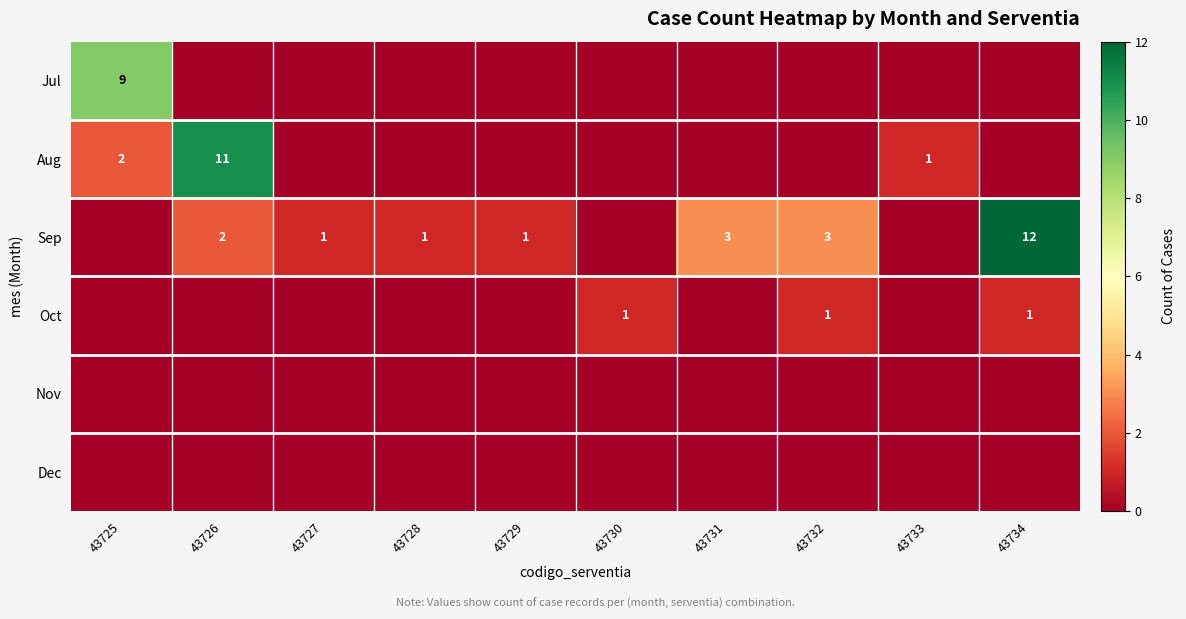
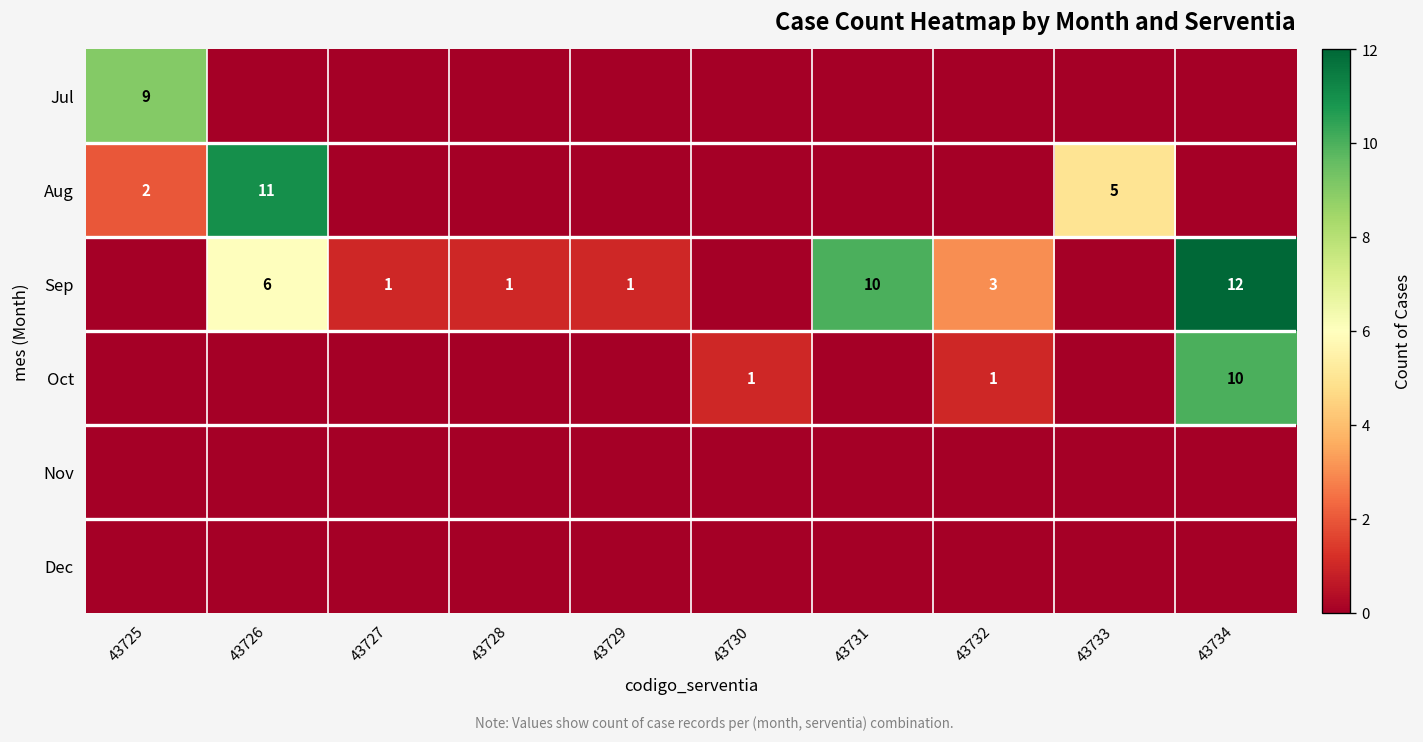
Aug, 43733: 1 -> 5
Sep, 43726: 2 -> 6
Sep, 43731: 3 -> 10
Oct, 43734: 1 -> 10
